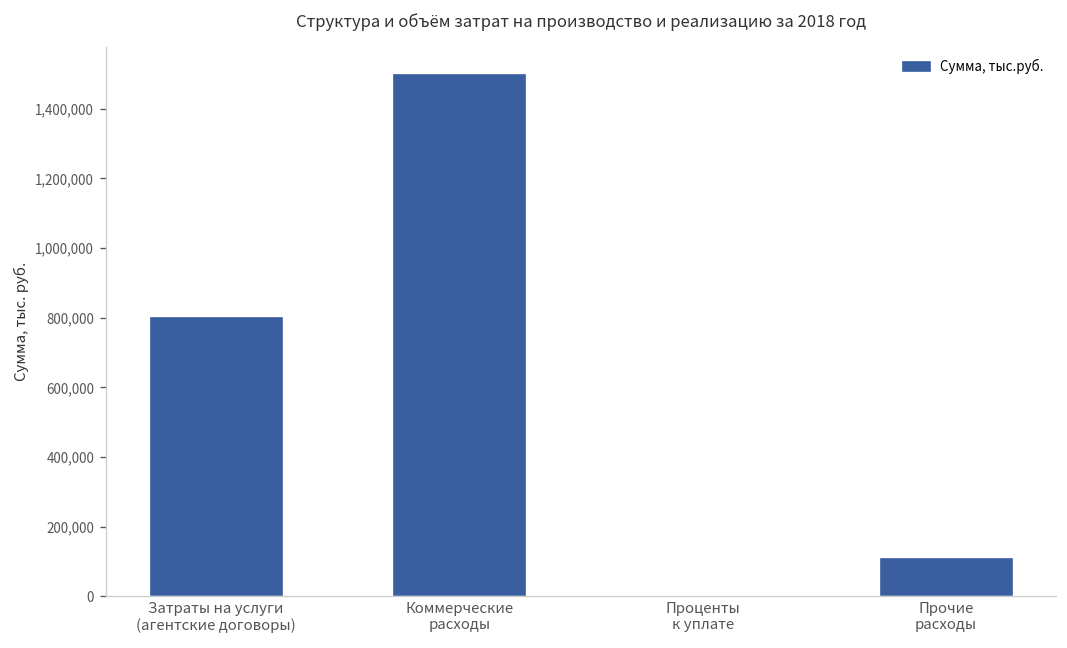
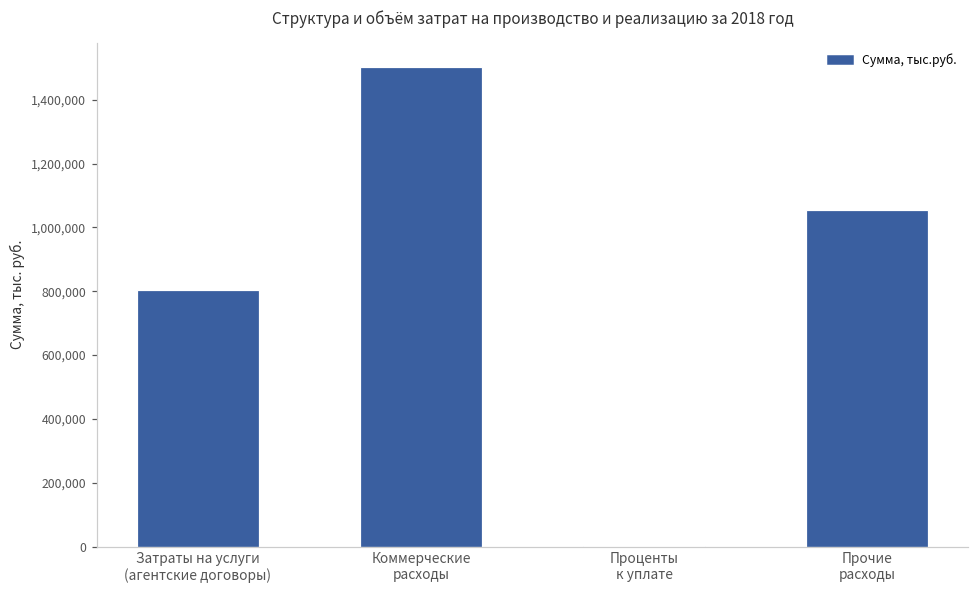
Прочие расходы: 110,000 -> 1,060,000
